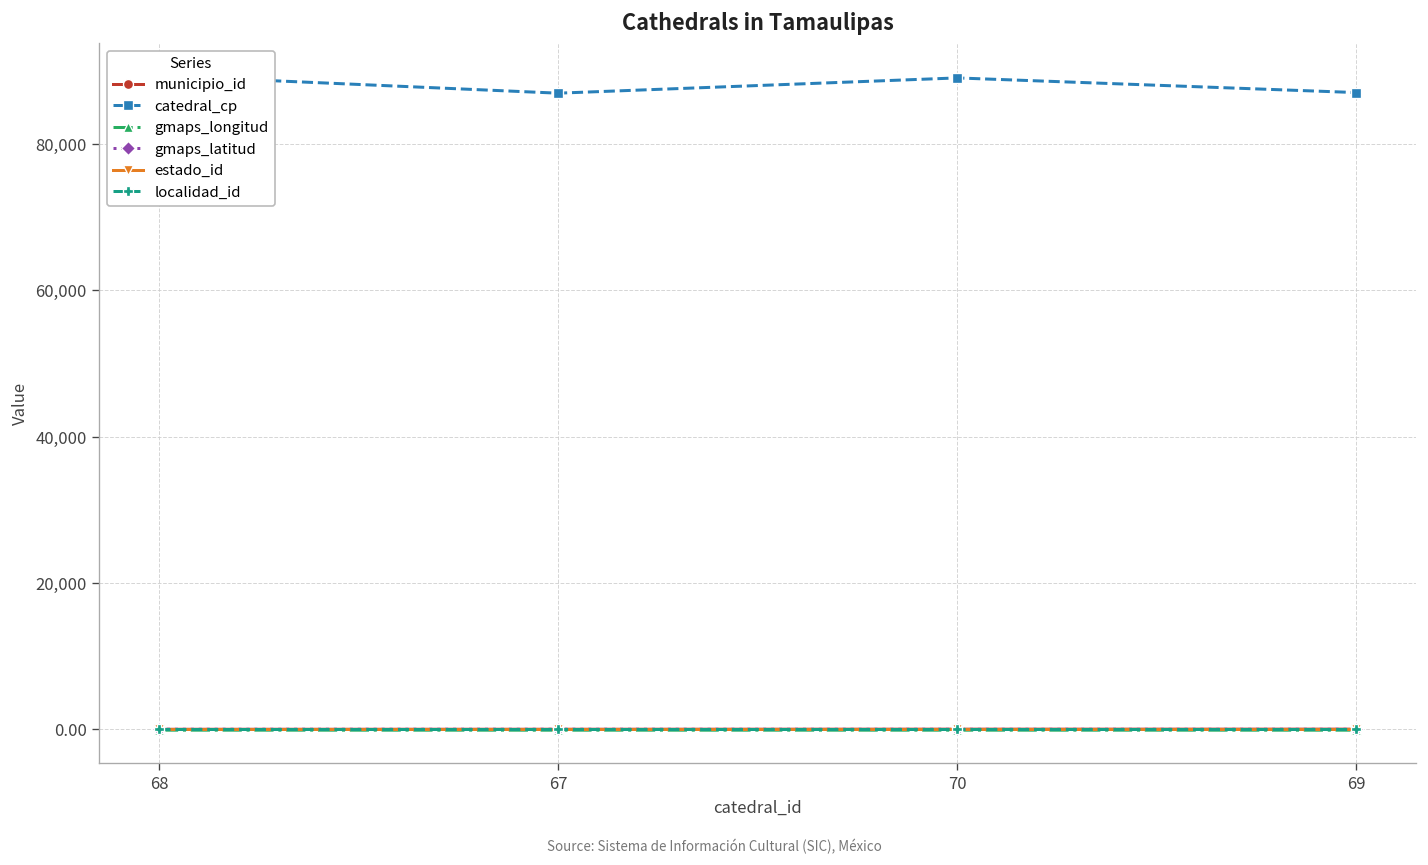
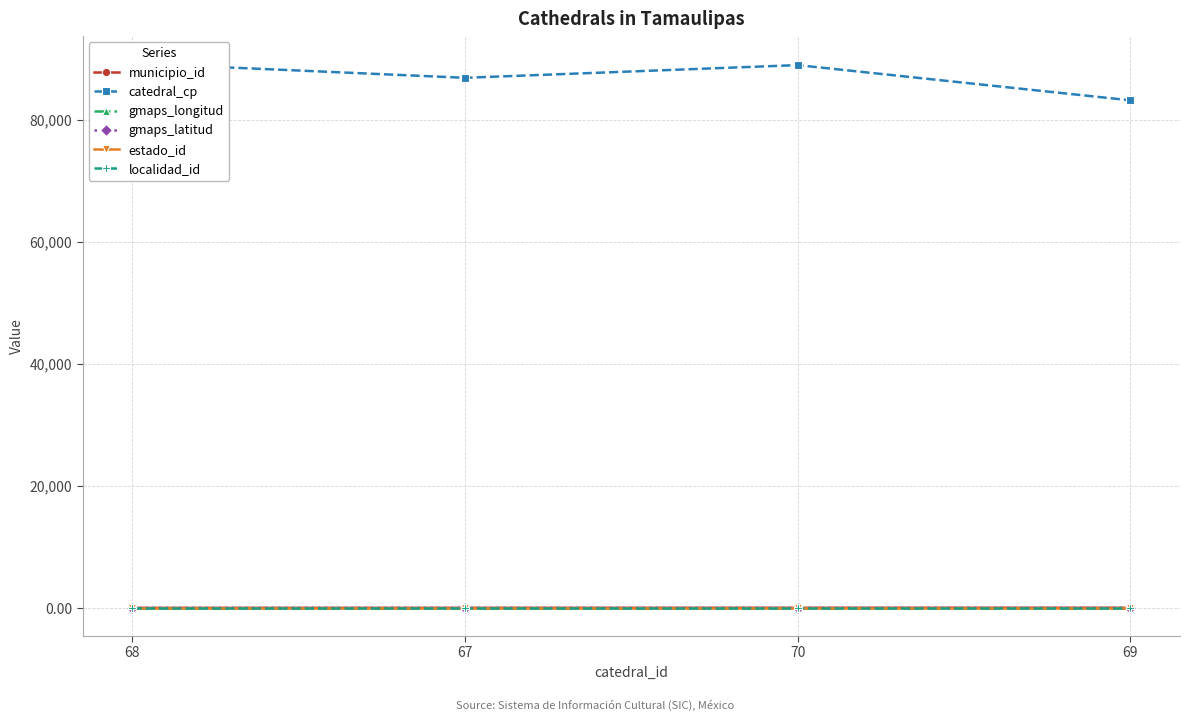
catedral_cp, 69: 87,000 -> 83,000
